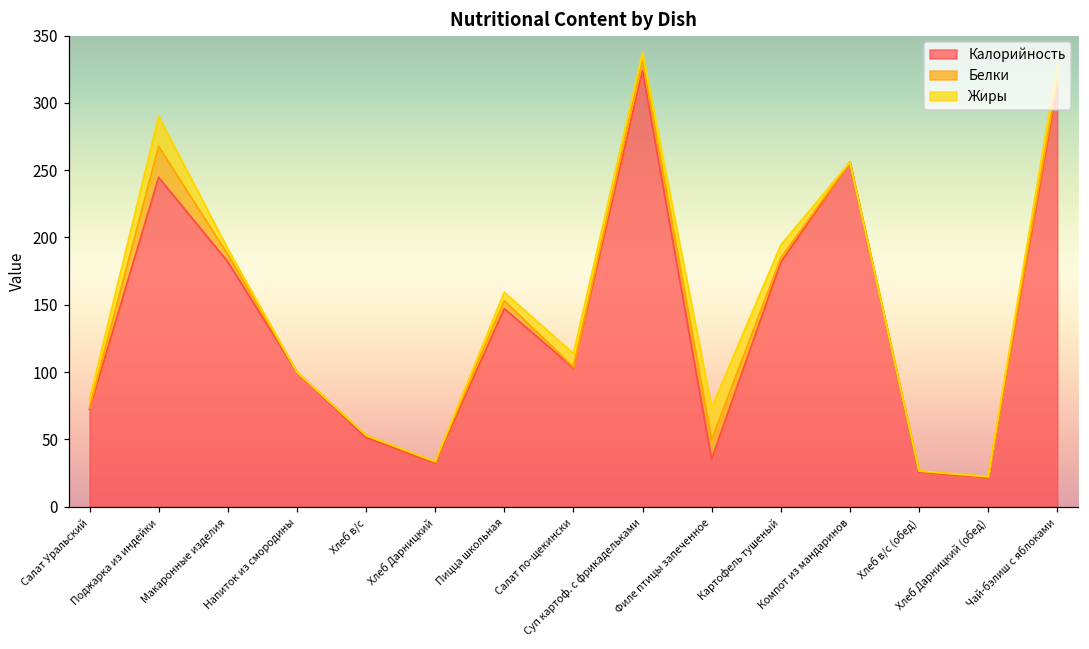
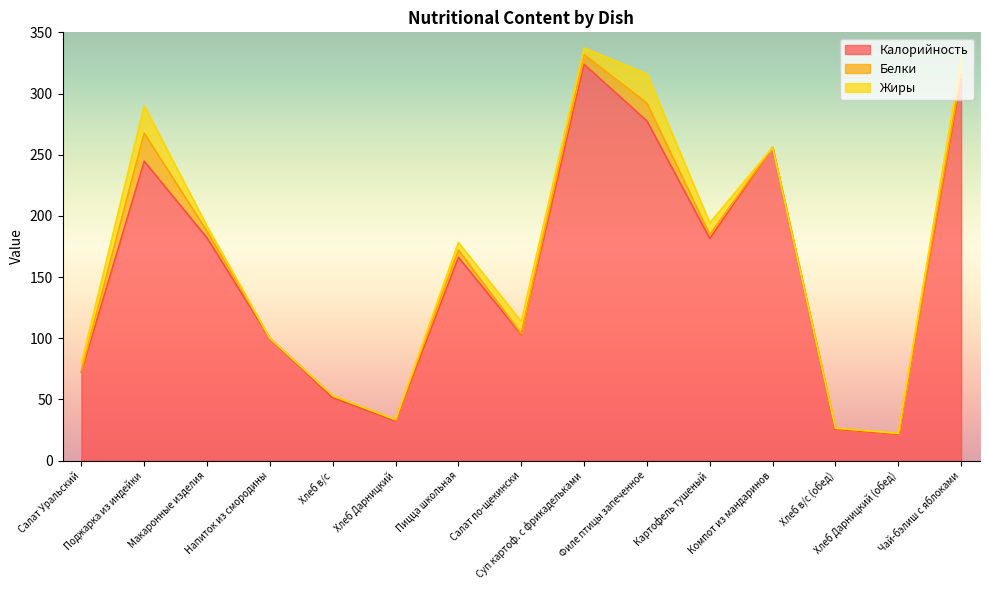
Калорийность, Пицца школьная: 147 -> 166
Калорийность, Филе птицы запеченное: 35 -> 278
